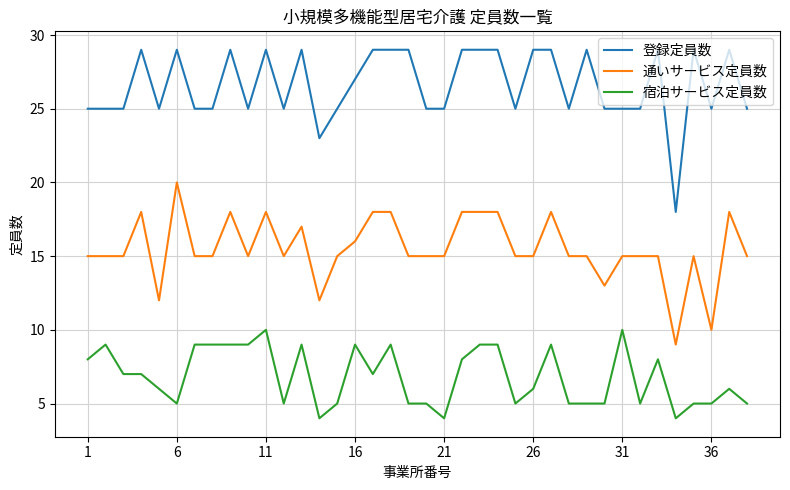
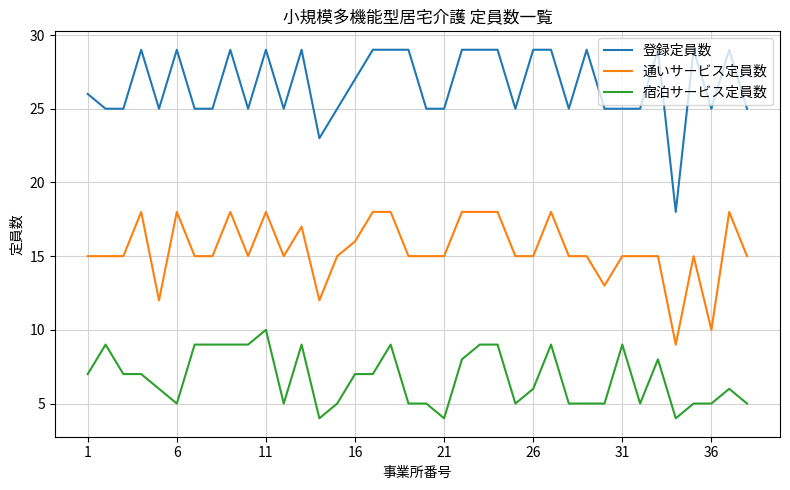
登録定員数, 1: 25 -> 26
宿泊サービス定員数, 1: 8 -> 7
通いサービス定員数, 6: 20 -> 18
宿泊サービス定員数, 16: 9 -> 7
宿泊サービス定員数, 31: 10 -> 9
